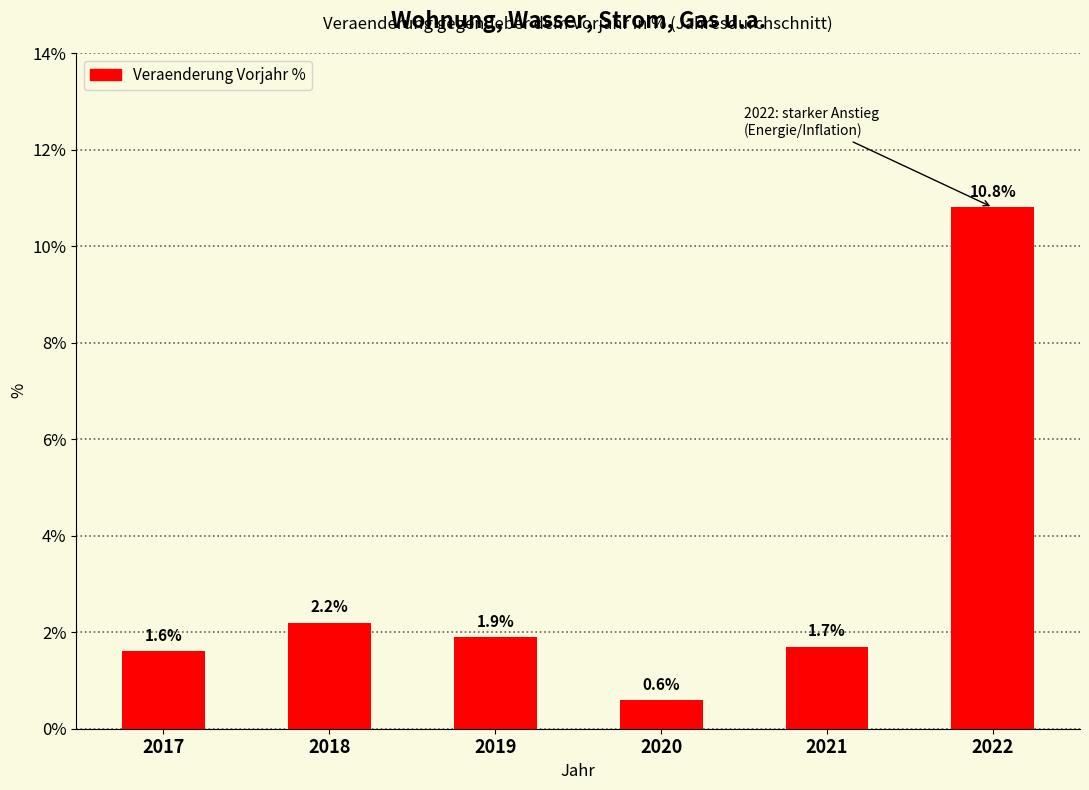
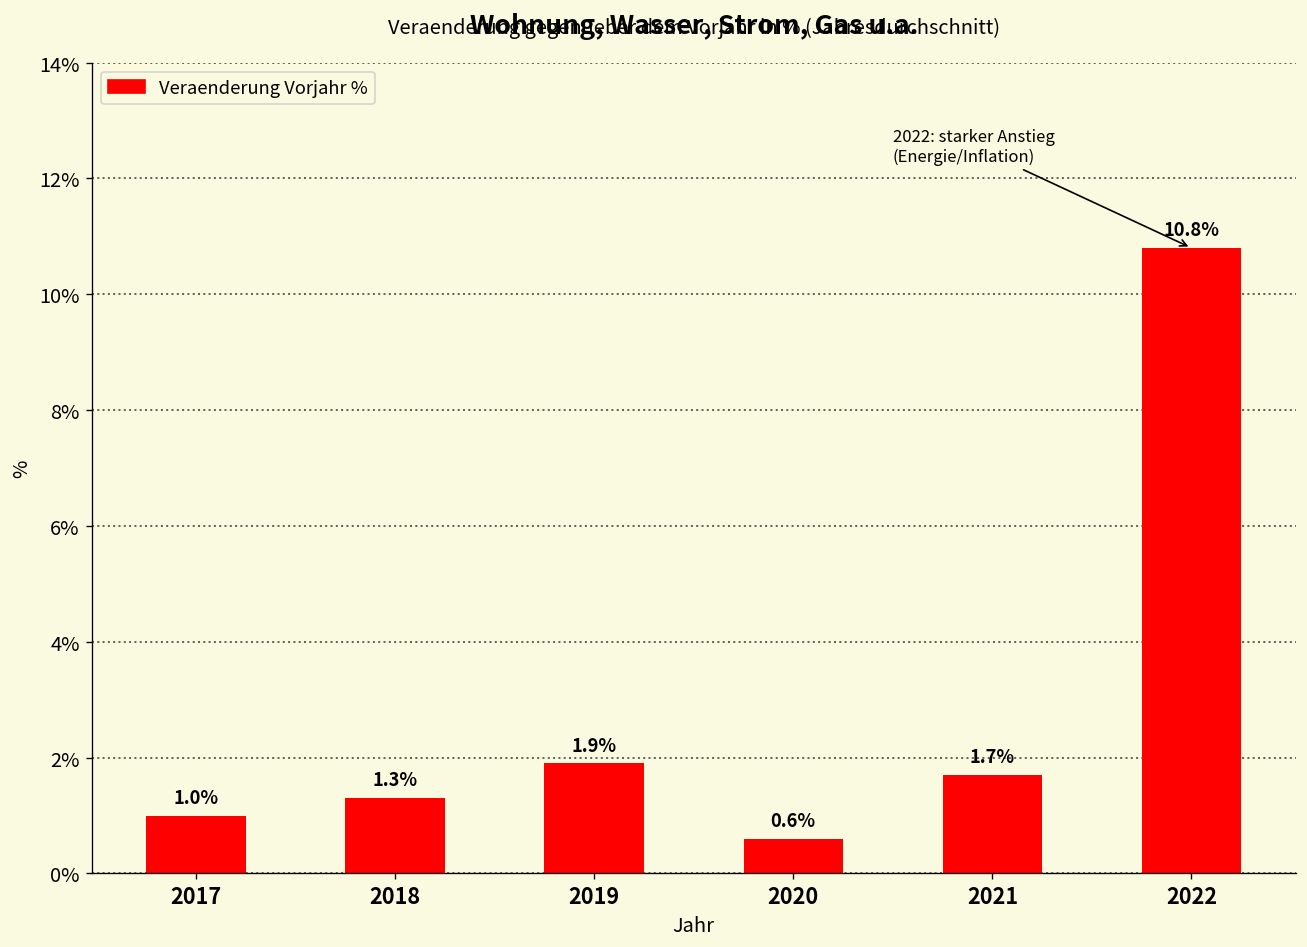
2017: 1.6% -> 1.0%
2018: 2.2% -> 1.3%
